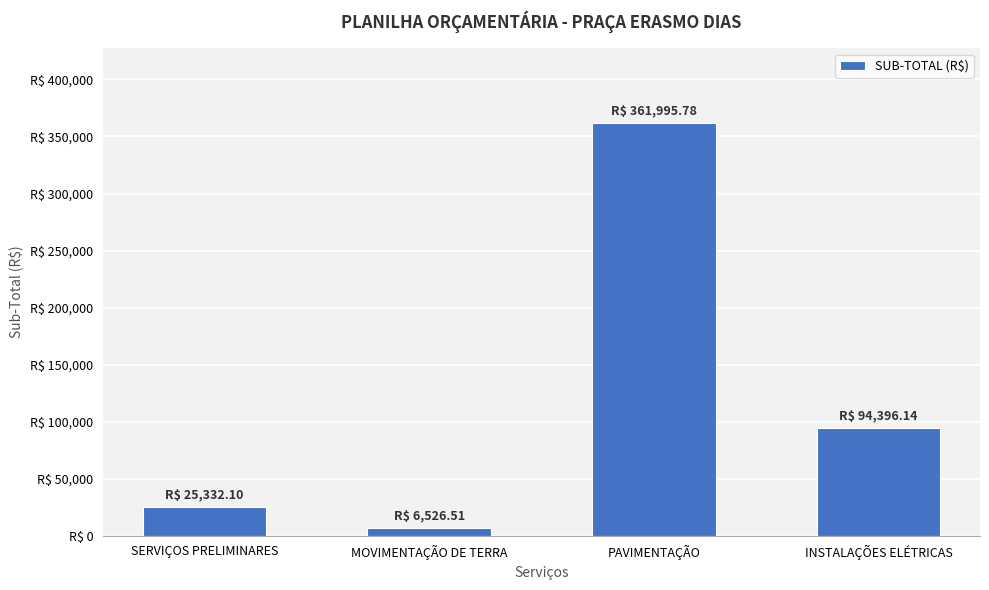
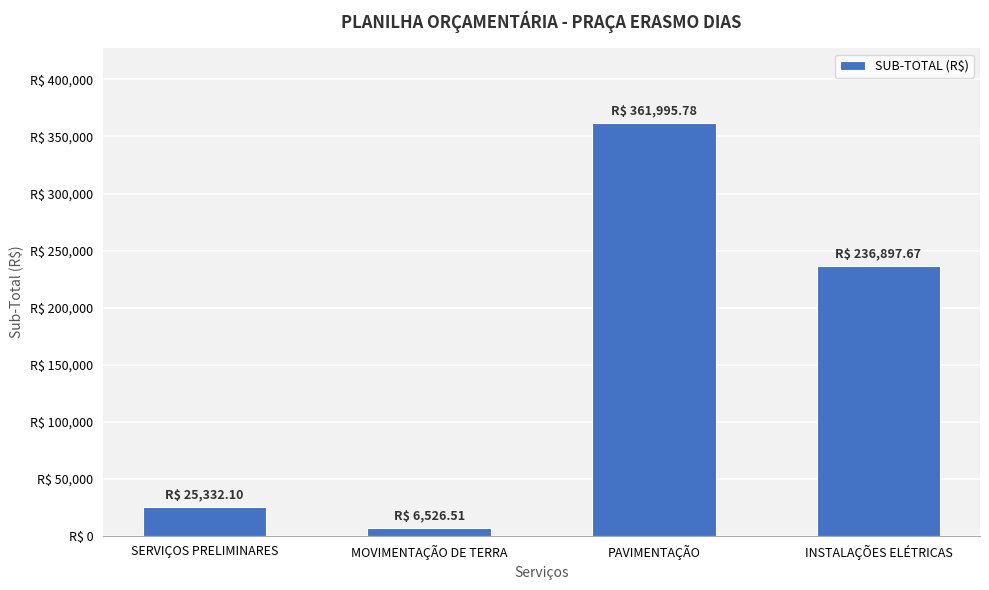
INSTALAÇÕES ELÉTRICAS: 94,396.14 -> 236,897.67
